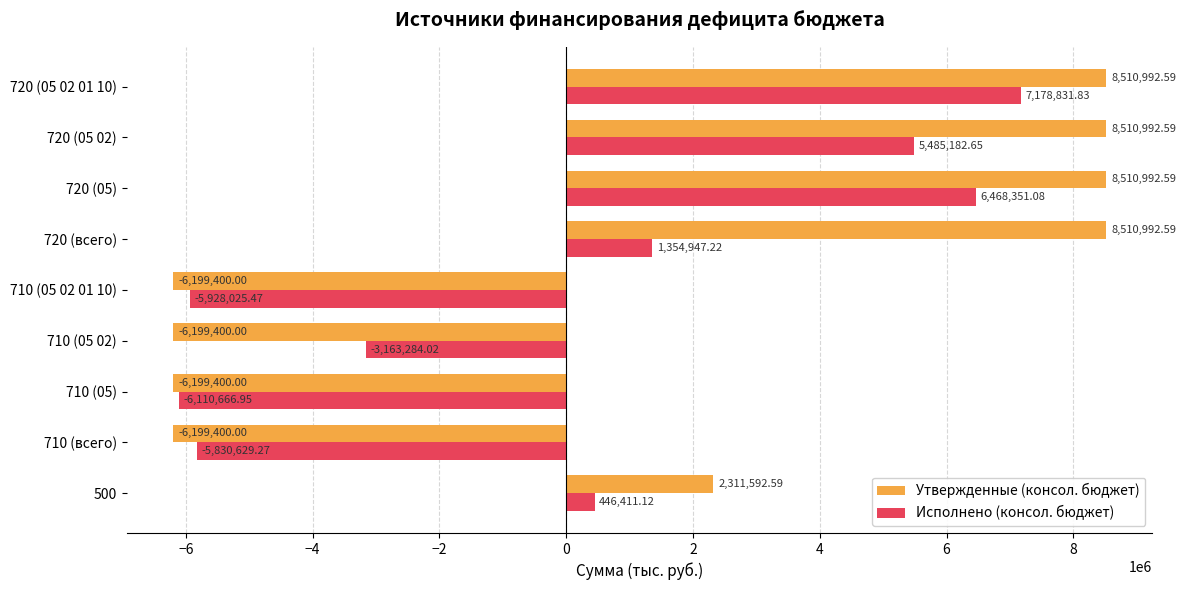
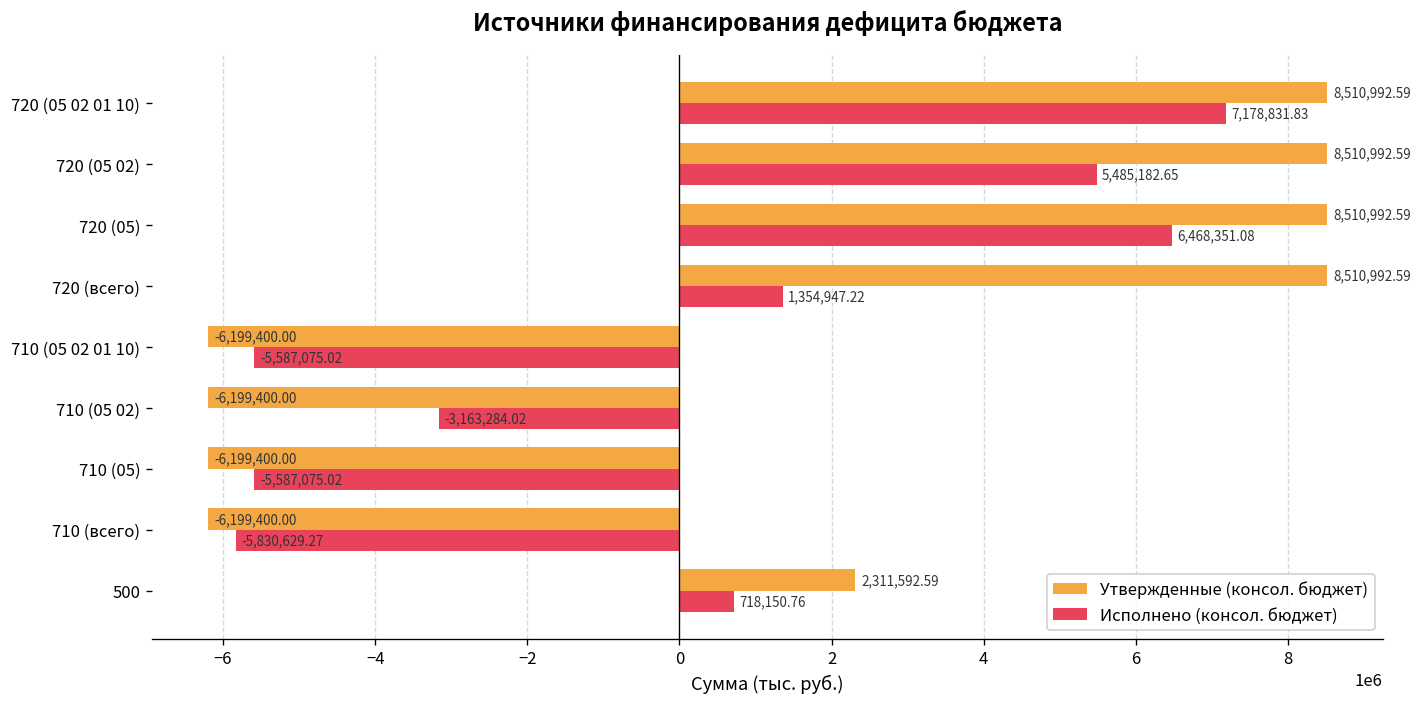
Исполнено (консол. бюджет), 710 (05 02 01 10): -5,928,025.47 -> -5,587,075.02
Исполнено (консол. бюджет), 710 (05): -6,110,666.95 -> -5,587,075.02
Исполнено (консол. бюджет), 500: 446,411.12 -> 718,150.76
